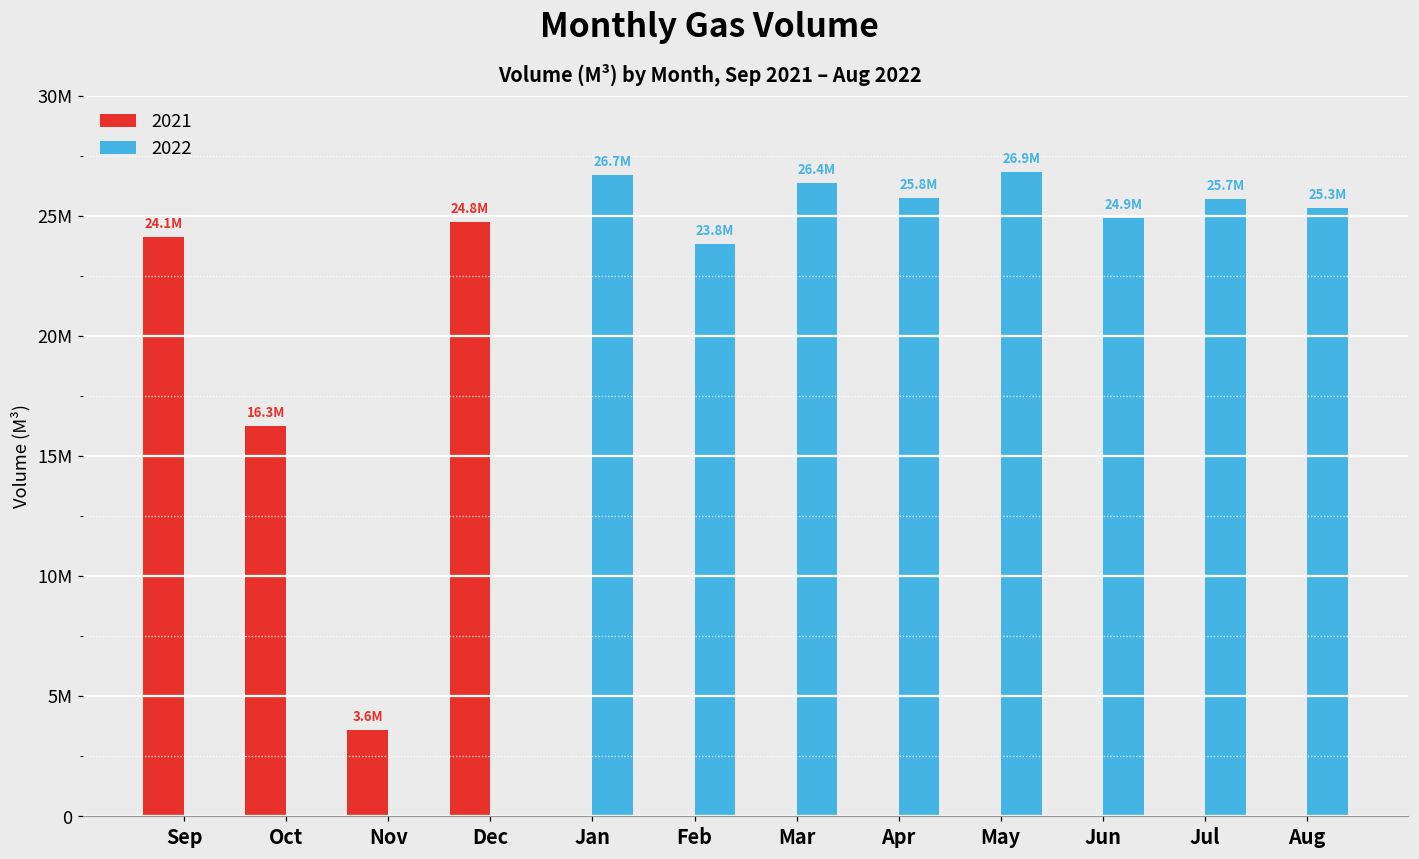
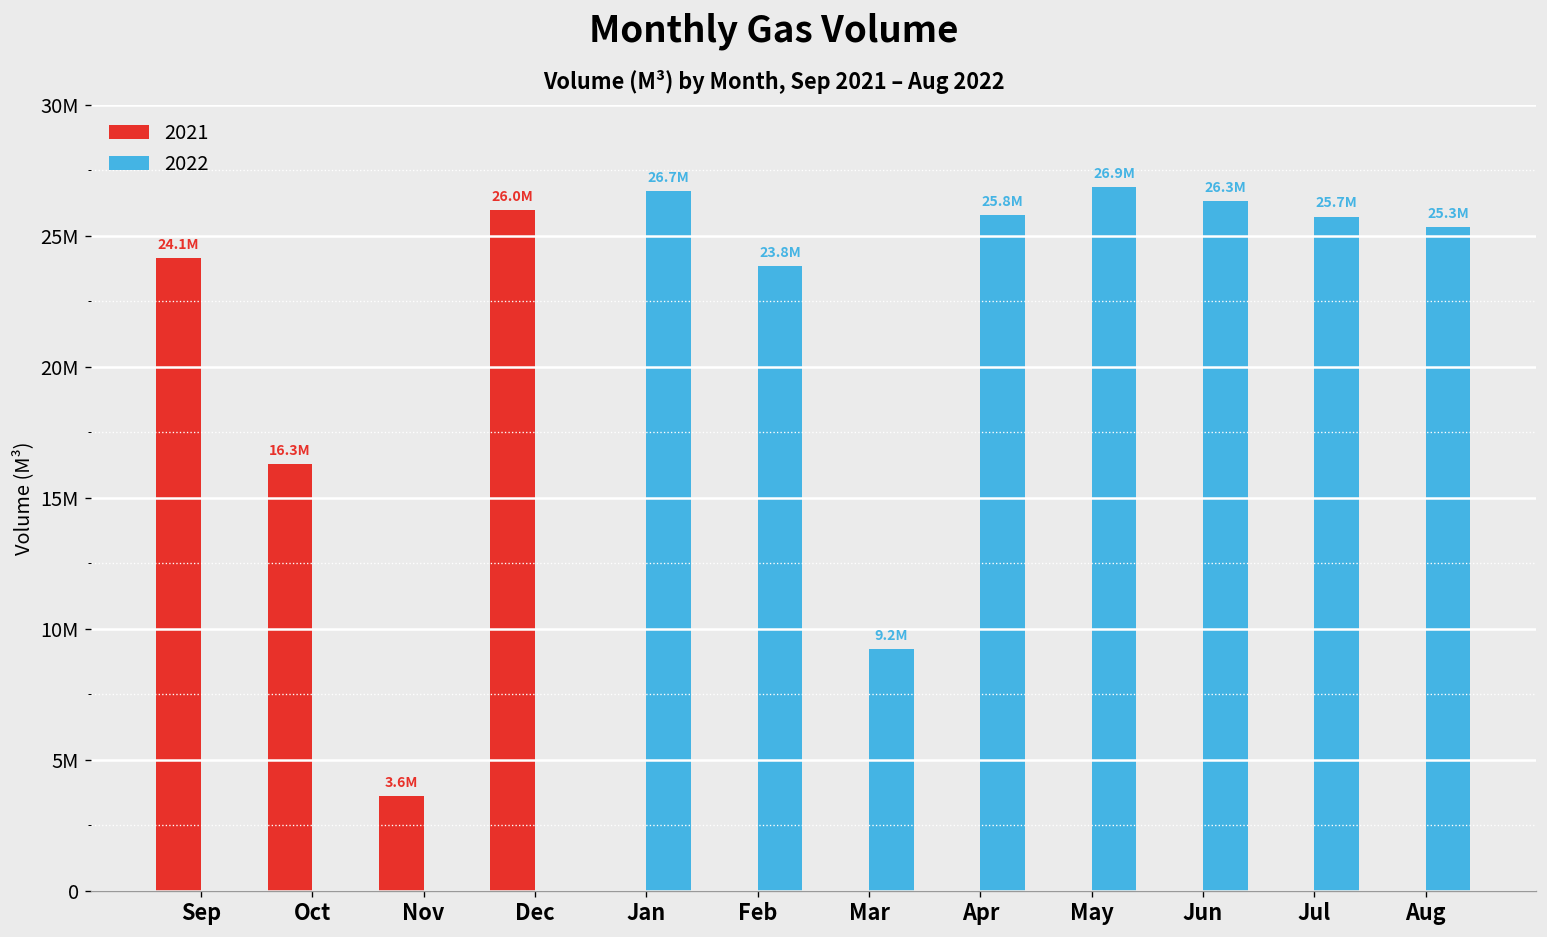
2021, Dec: 24.8M -> 26.0M
2022, Mar: 26.4M -> 9.2M
2022, Jun: 24.9M -> 26.3M
